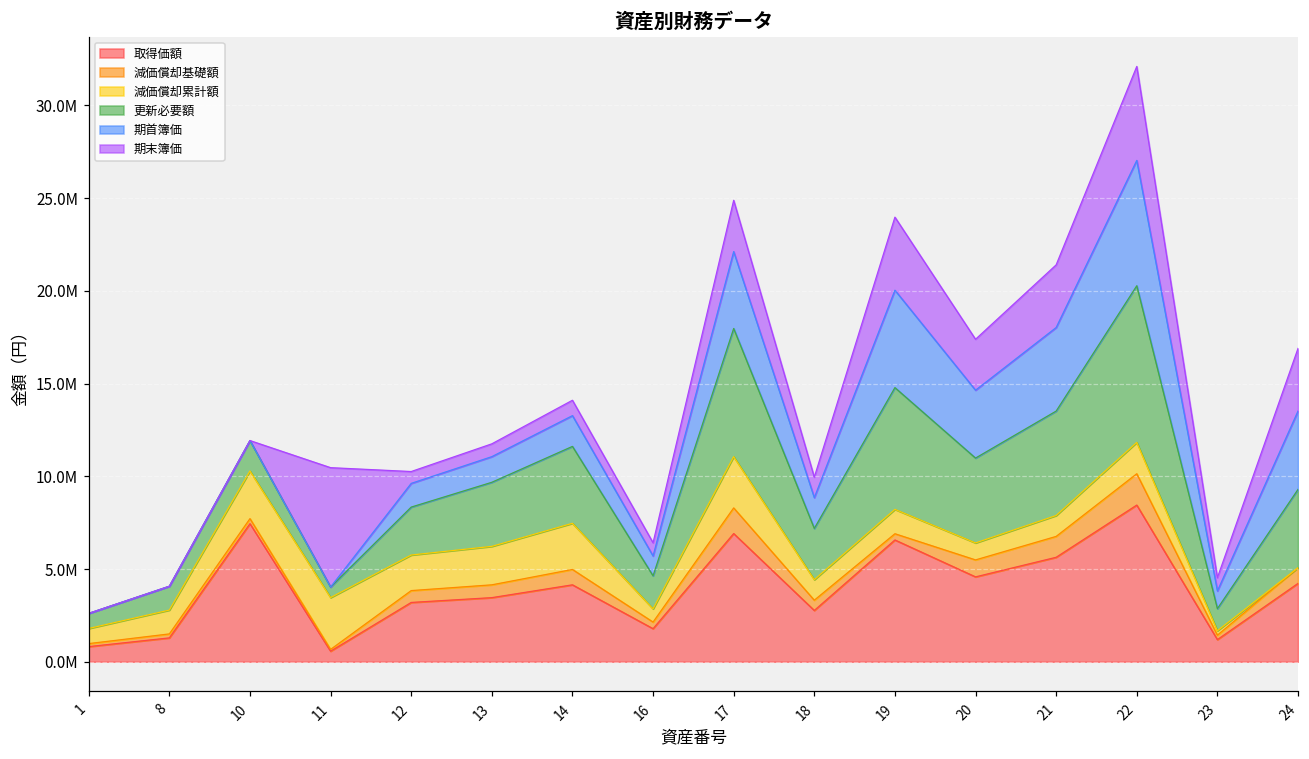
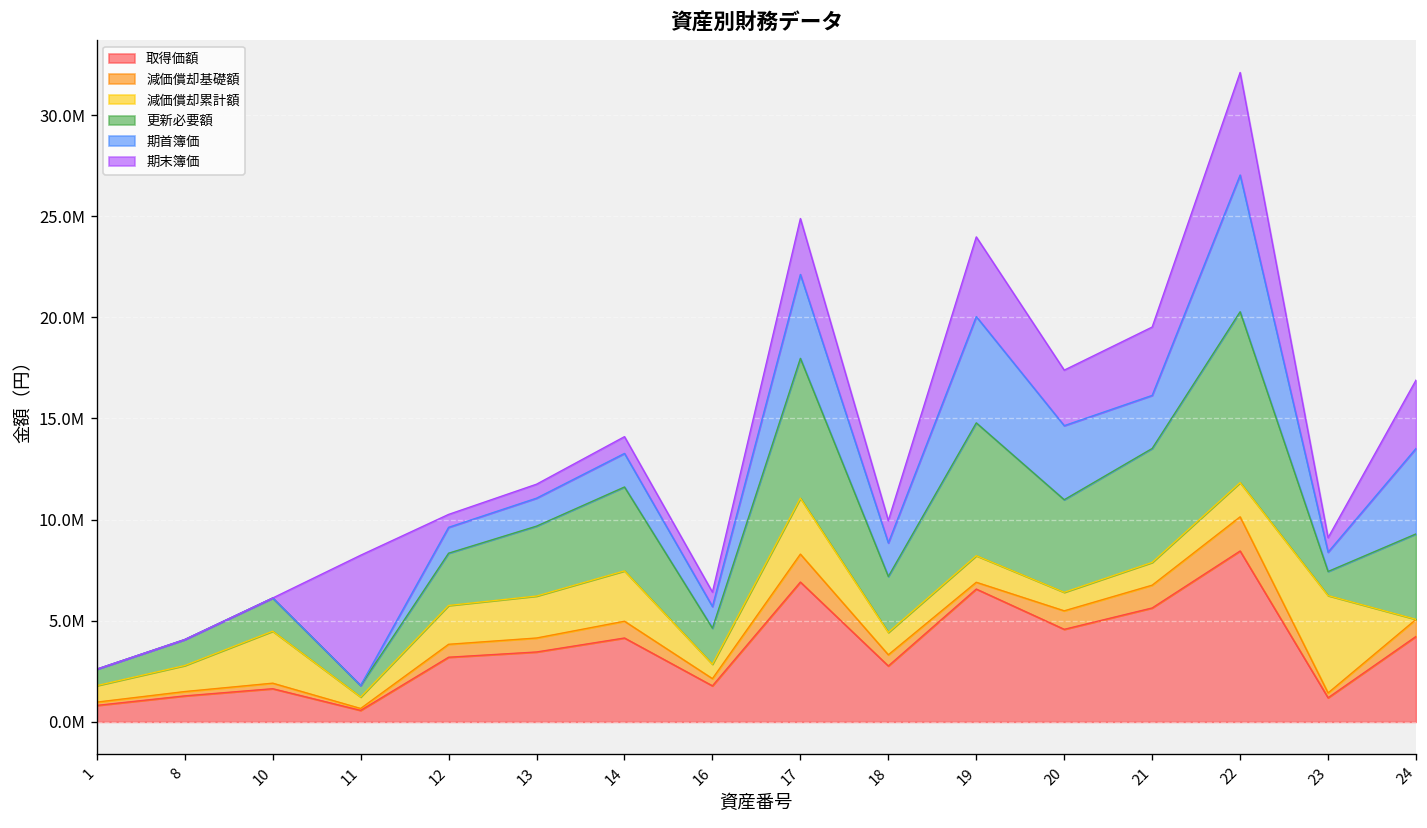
取得価額, 10: 7400000 -> 1600000
減価償却累計額, 11: 2800000 -> 600000
期首簿価, 21: 4500000 -> 2600000
減価償却累計額, 23: 200000 -> 4800000
